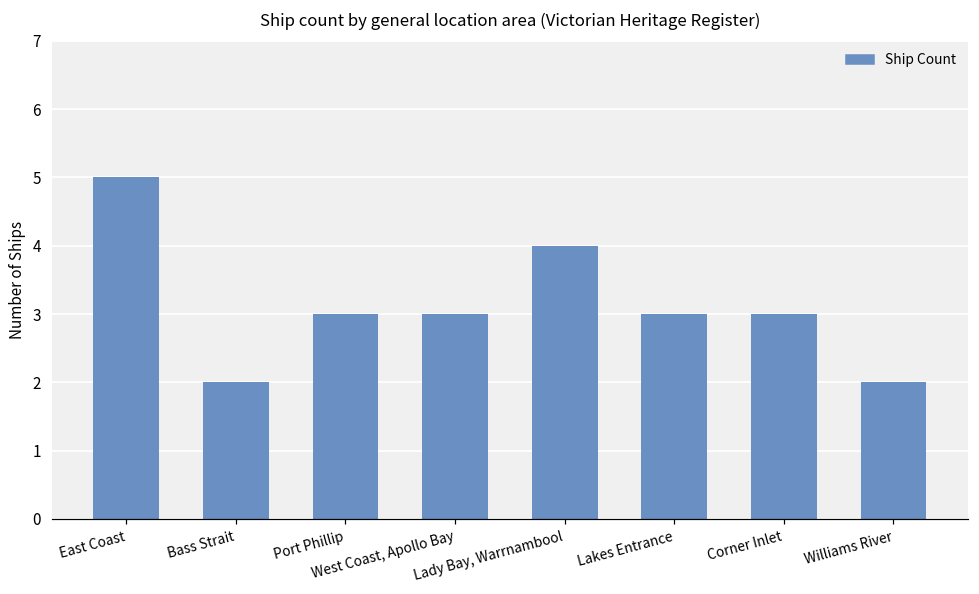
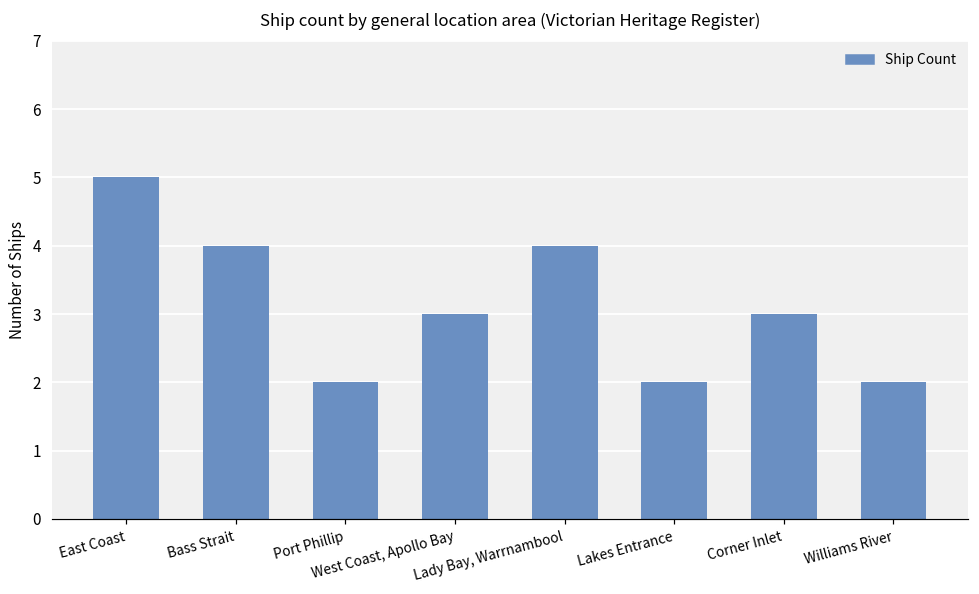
Bass Strait: 2 -> 4
Port Phillip: 3 -> 2
Lakes Entrance: 3 -> 2
